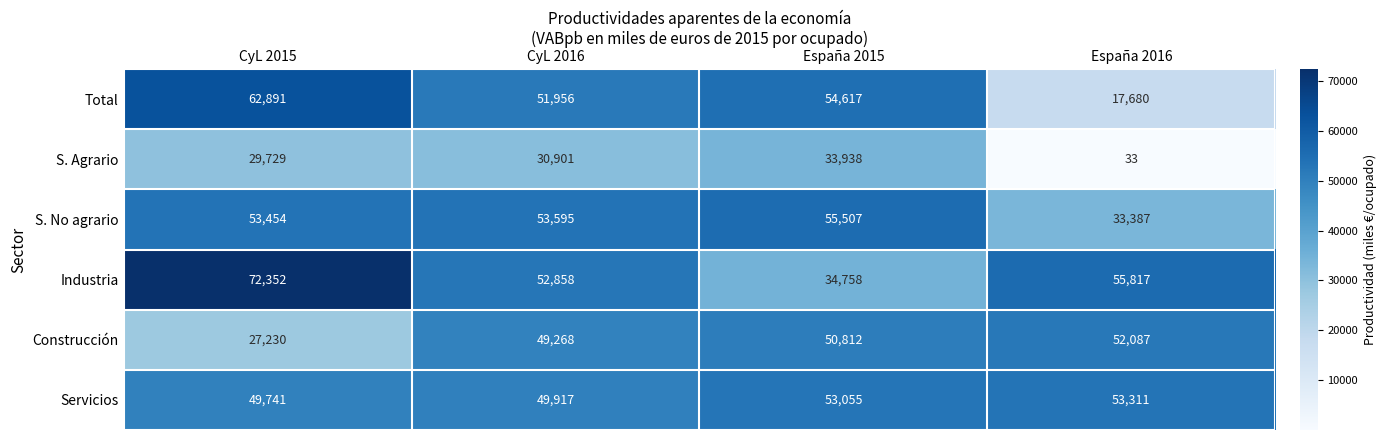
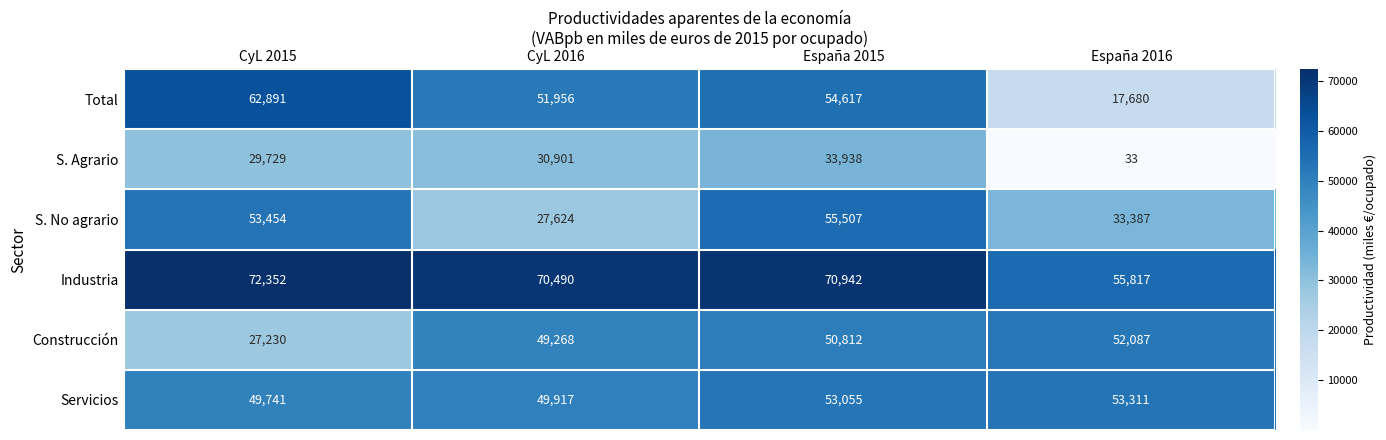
S. No agrario, CyL 2016: 53,595 -> 27,624
Industria, CyL 2016: 52,858 -> 70,490
Industria, España 2015: 34,758 -> 70,942
